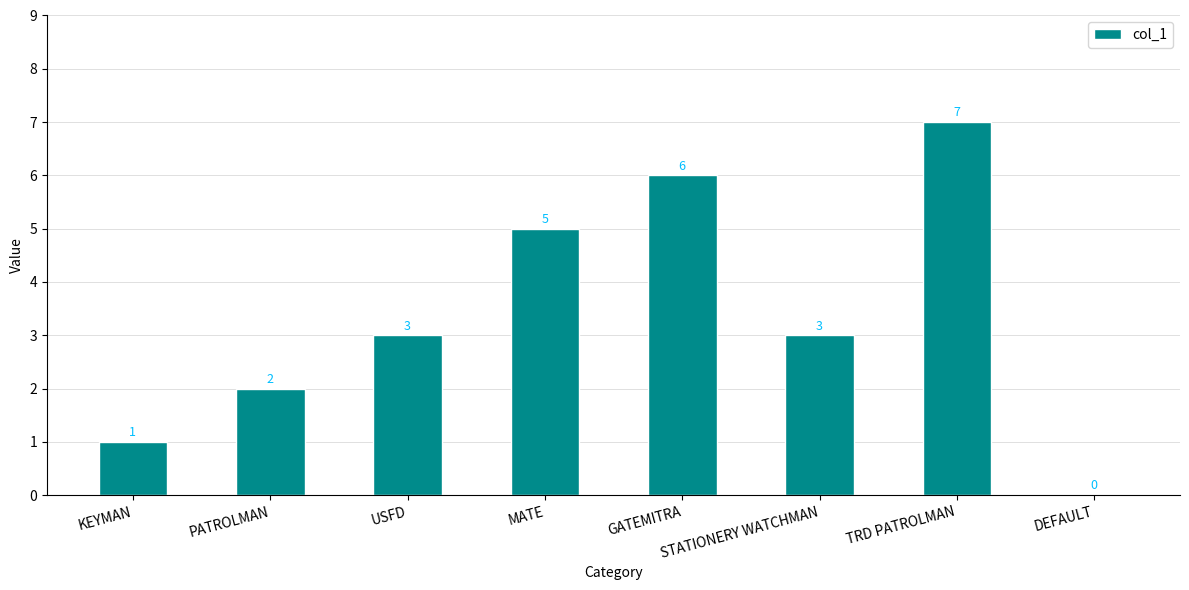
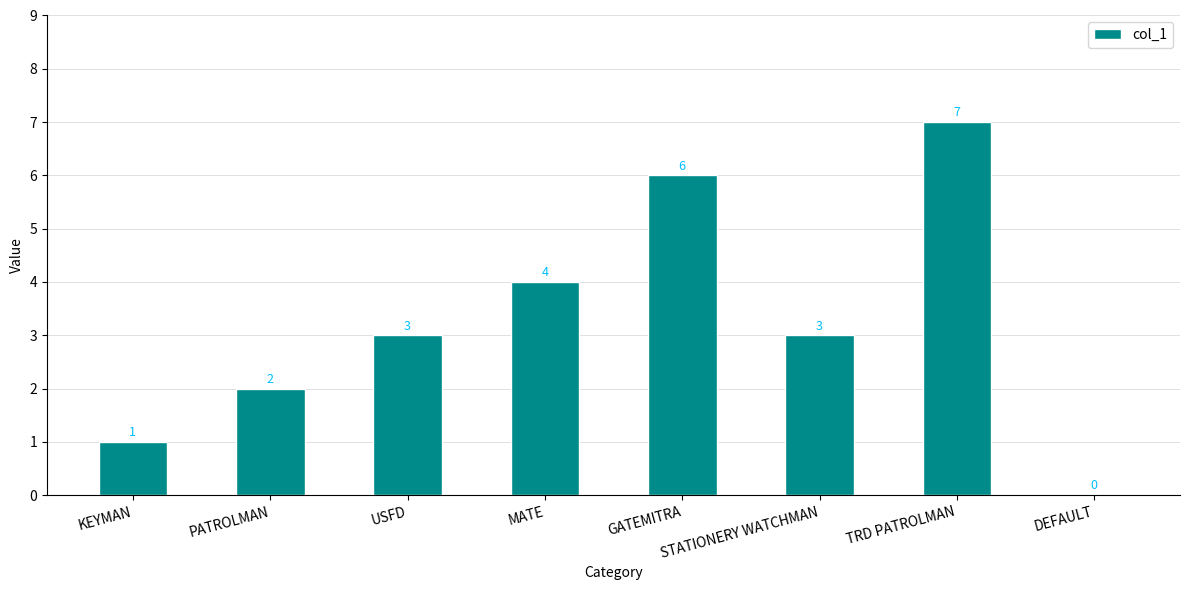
MATE: 5 -> 4
